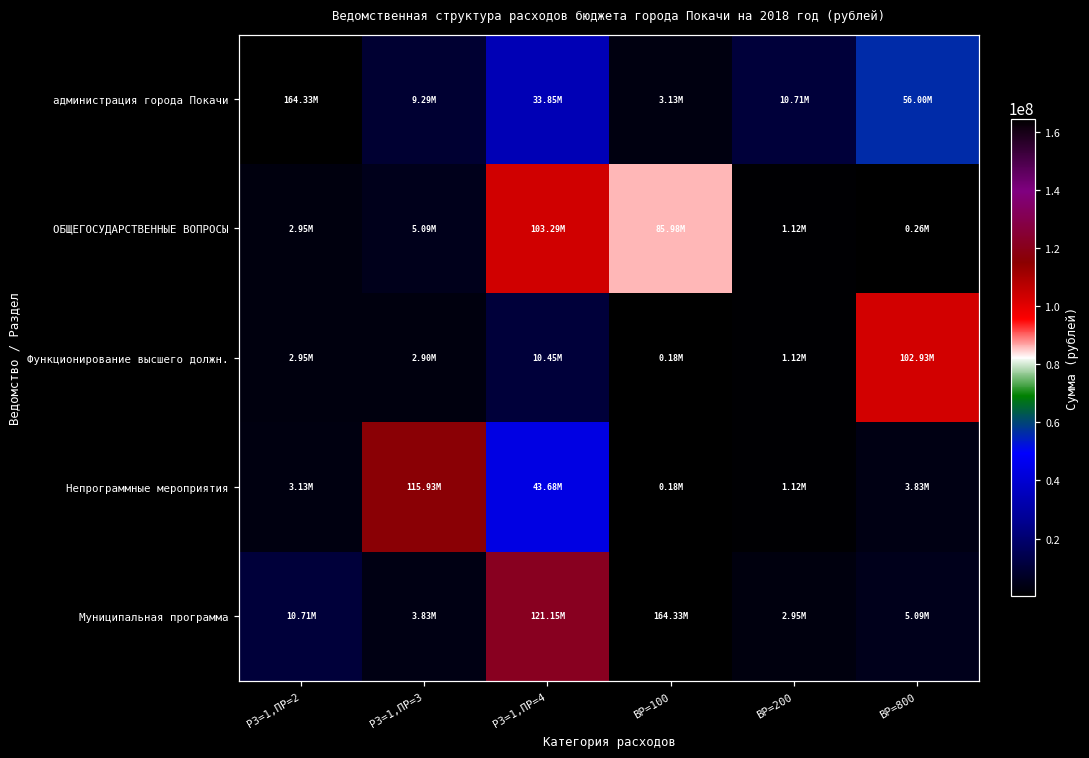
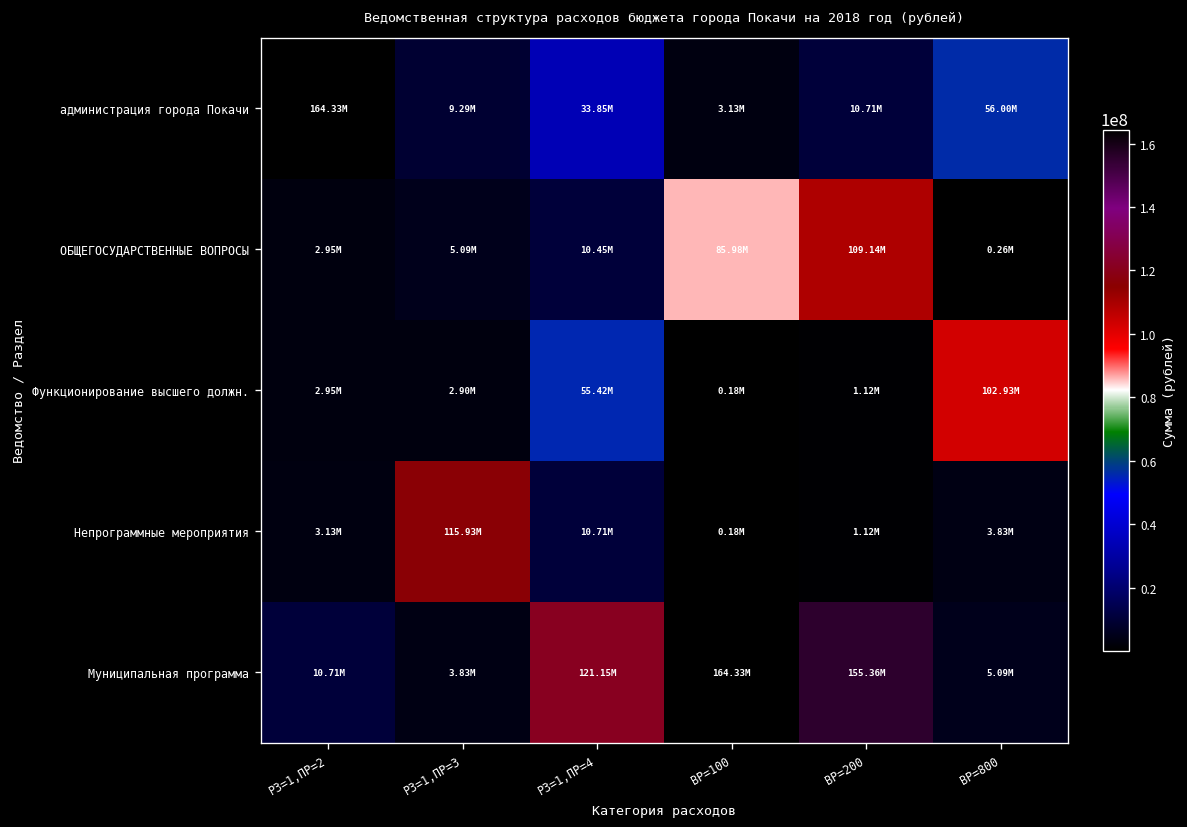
ОБЩЕГОСУДАРСТВЕННЫЕ ВОПРОСЫ, РЗ=1,ПР=4: 103.29M -> 10.45M
ОБЩЕГОСУДАРСТВЕННЫЕ ВОПРОСЫ, ВР=200: 1.12M -> 109.14M
Функционирование высшего должн., РЗ=1,ПР=4: 10.45M -> 55.42M
Непрограммные мероприятия, РЗ=1,ПР=4: 43.68M -> 10.71M
Муниципальная программа, ВР=200: 2.95M -> 155.36M
